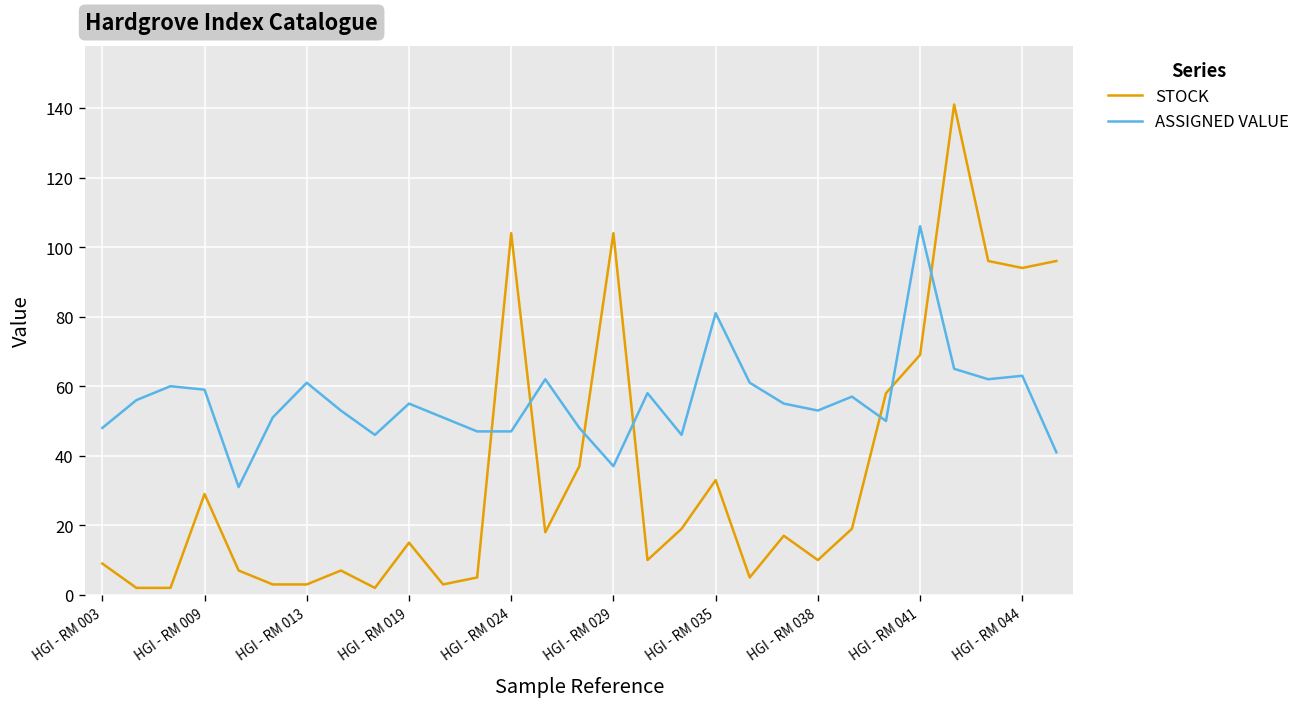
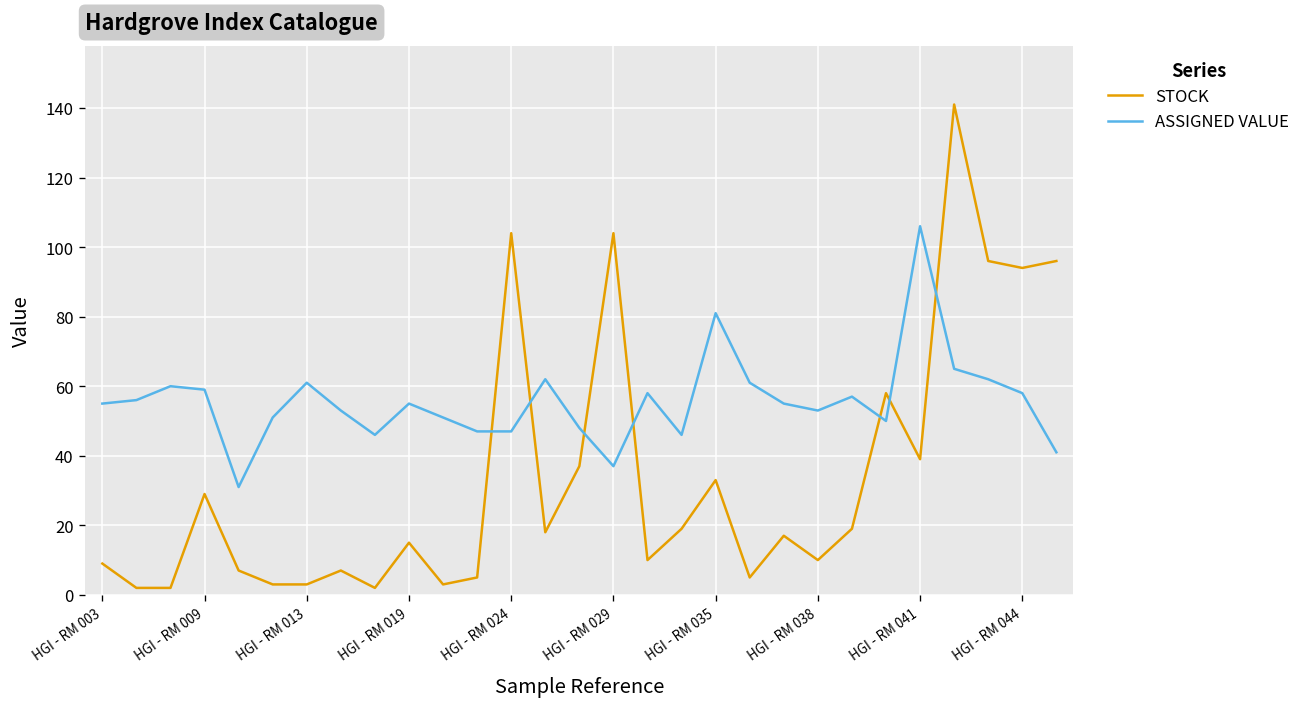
ASSIGNED VALUE, HGI - RM 003: 48 -> 55
STOCK, HGI - RM 041: 69 -> 39
ASSIGNED VALUE, HGI - RM 044: 63 -> 58
